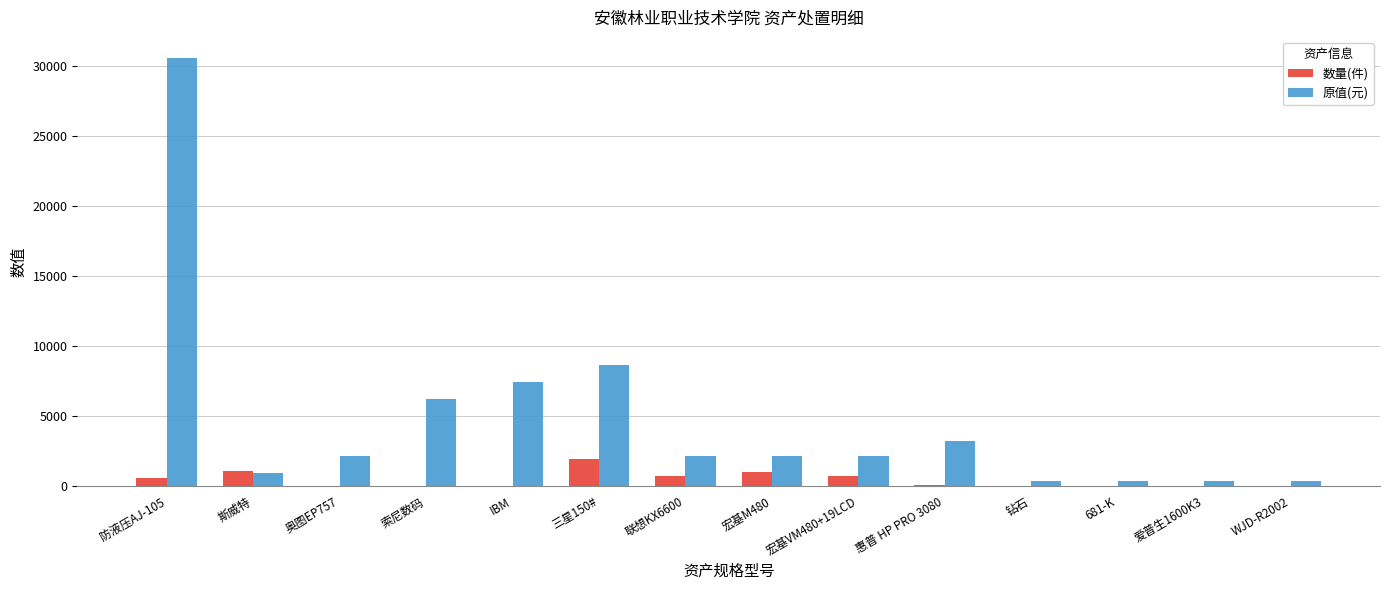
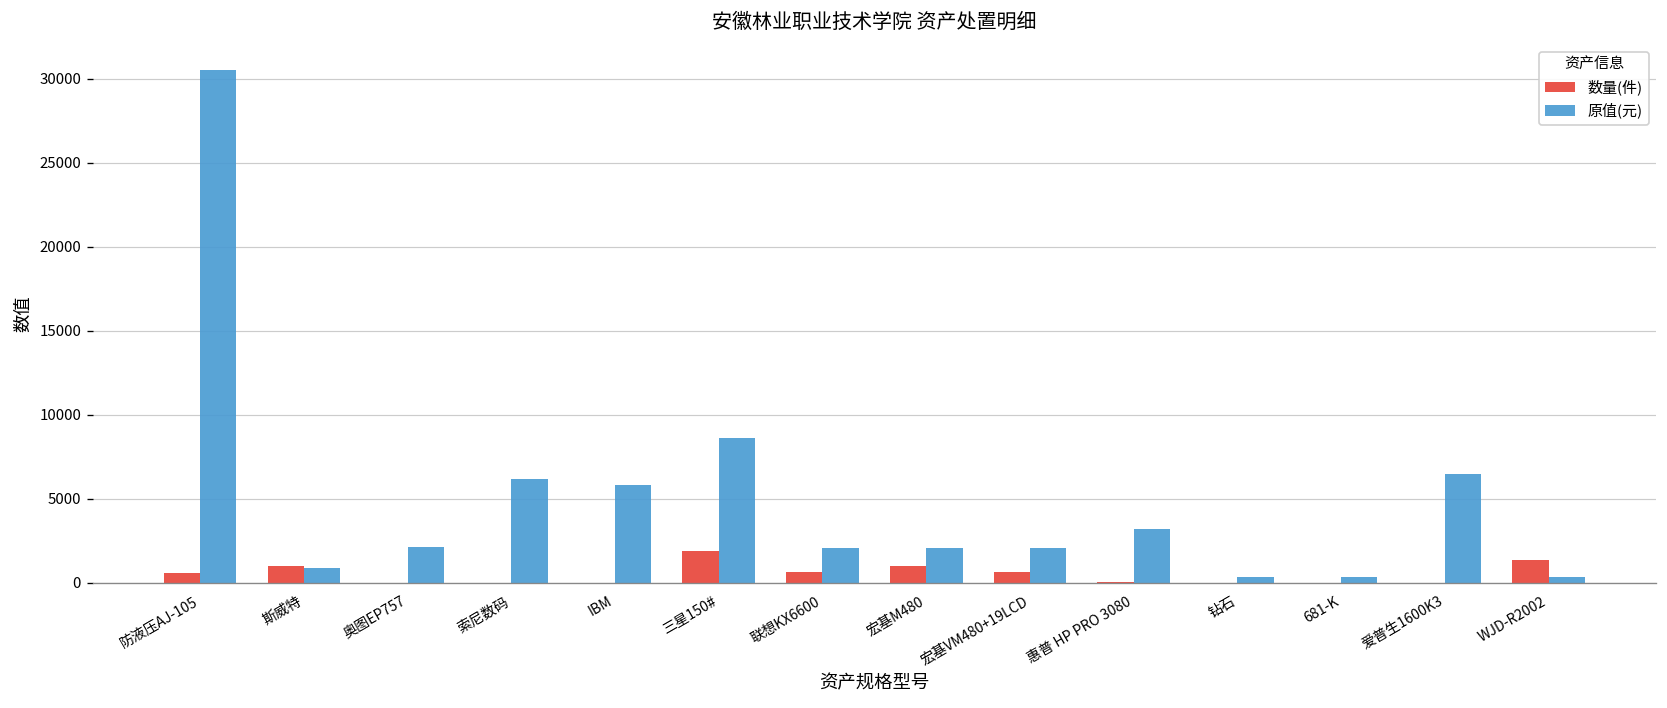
原值(元), IBM: 7400 -> 5800
原值(元), 爱普生1600K3: 400 -> 6500
数量(件), WJD-R2002: 0 -> 1400
